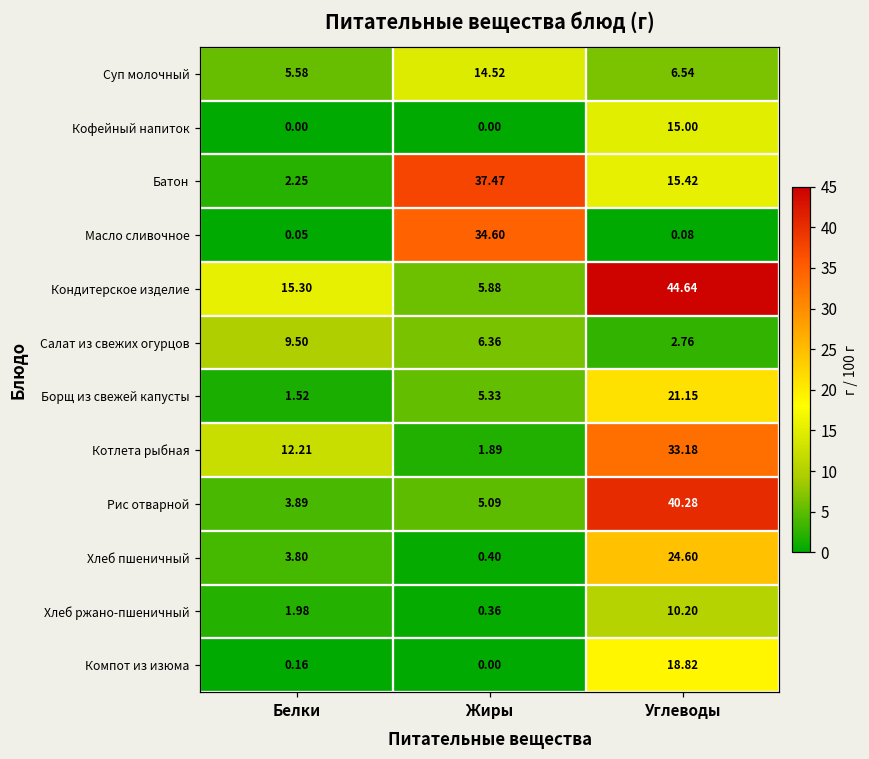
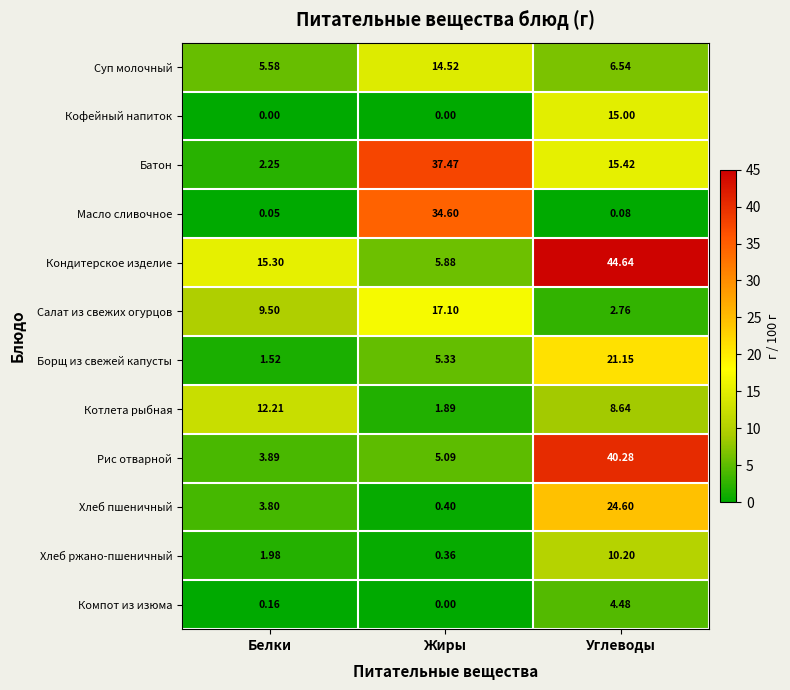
Салат из свежих огурцов, Жиры: 6.36 -> 17.10
Котлета рыбная, Углеводы: 33.18 -> 8.64
Компот из изюма, Углеводы: 18.82 -> 4.48
